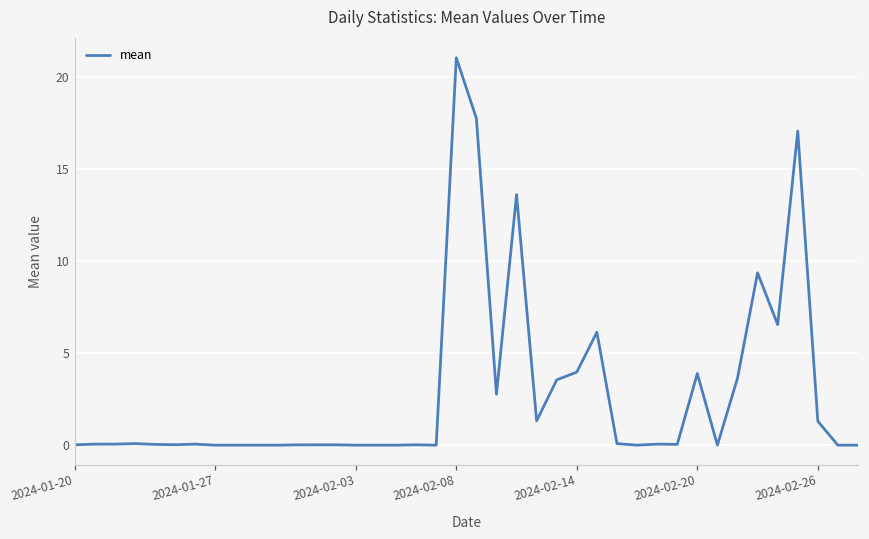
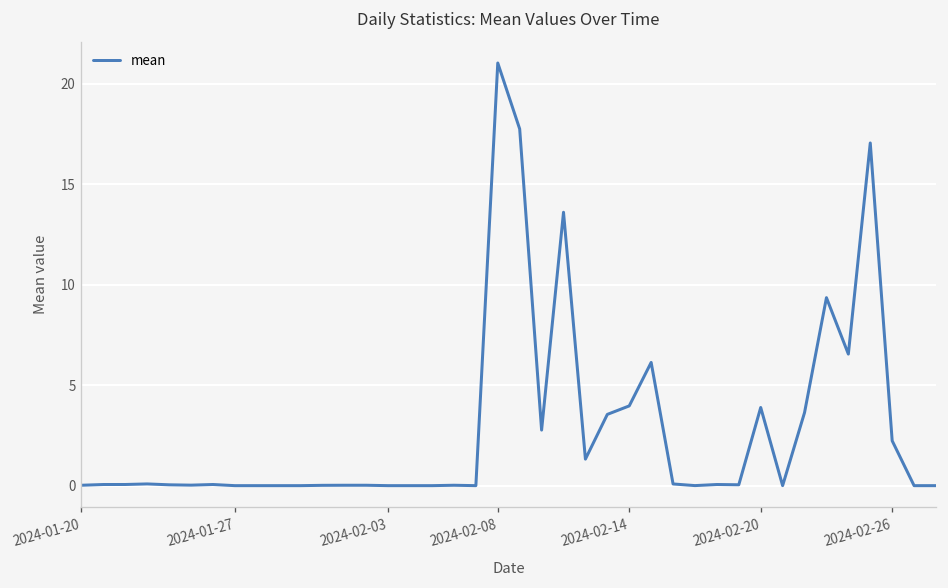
2024-02-26: 1.3 -> 2.2
